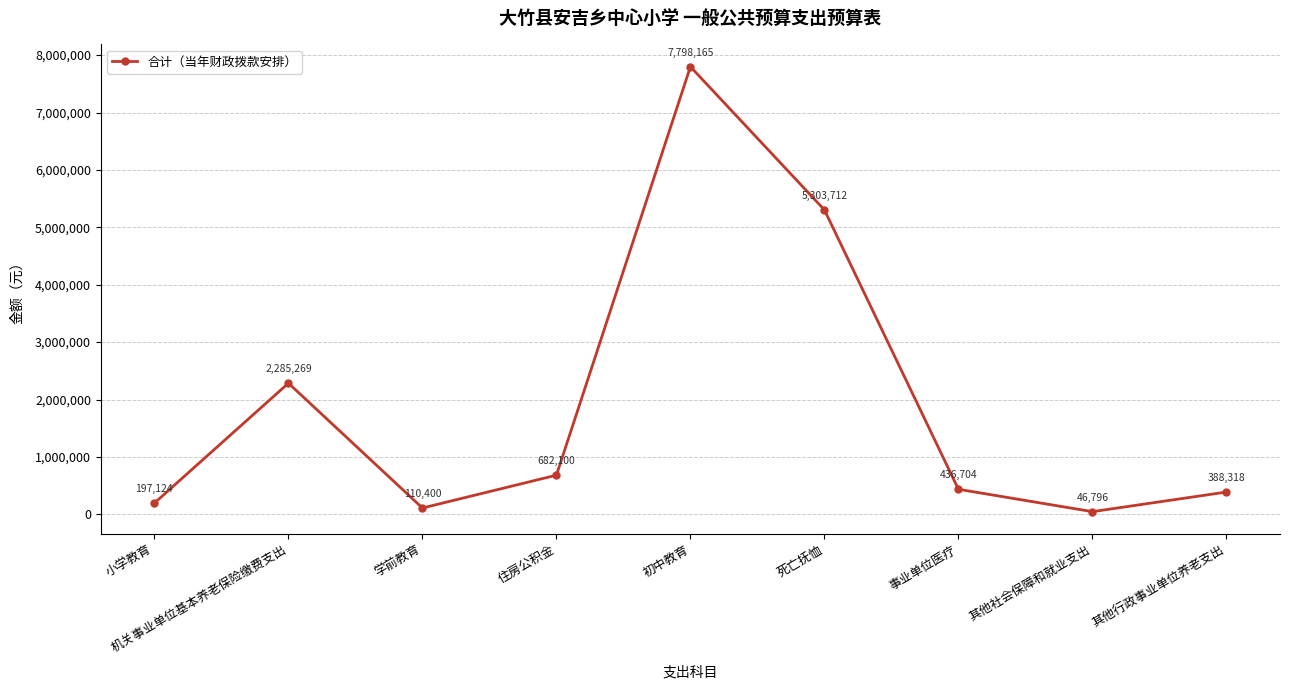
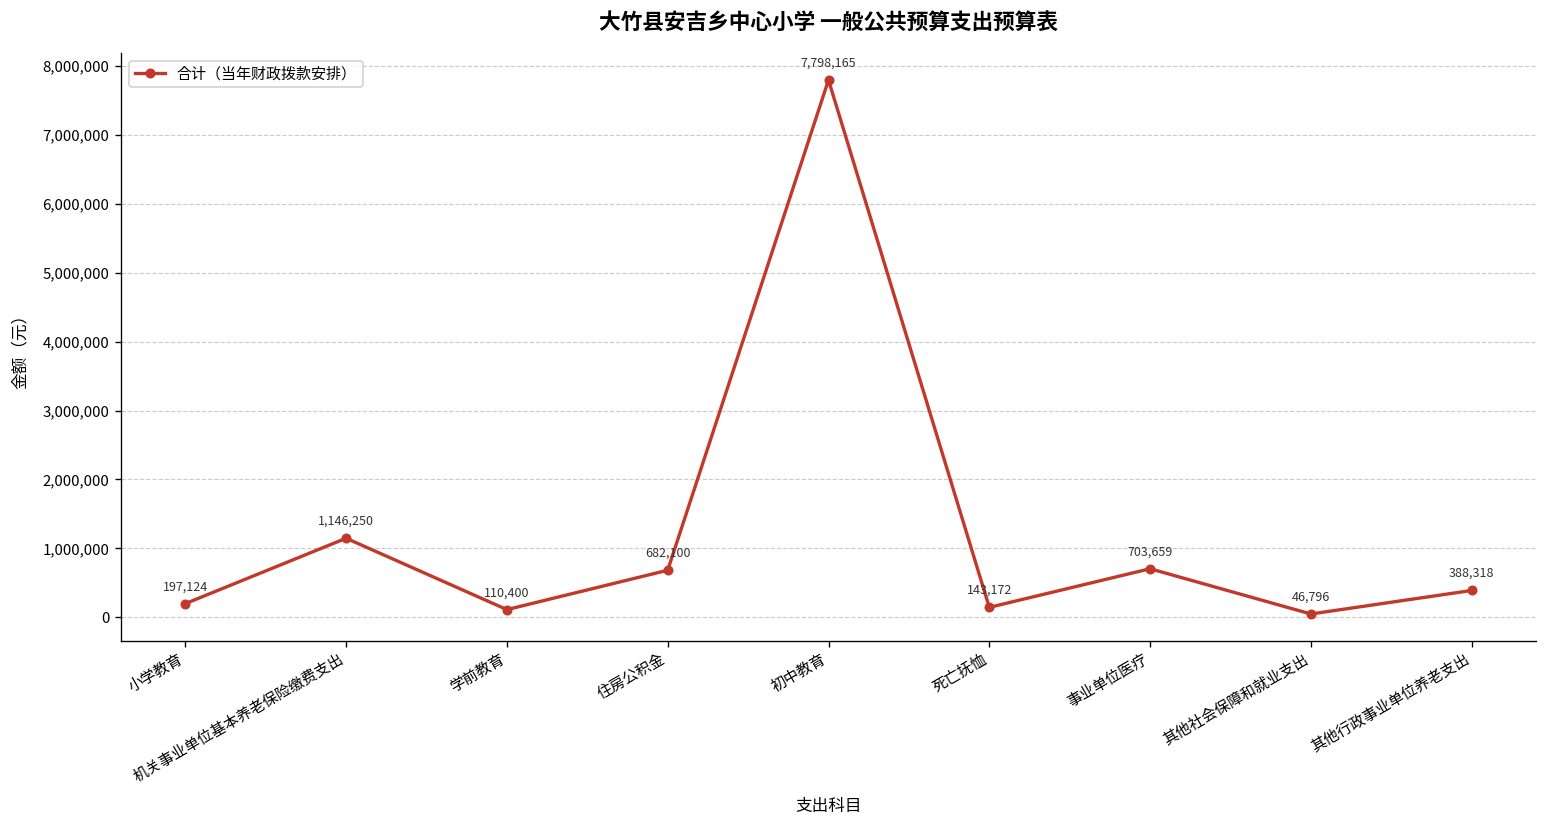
机关事业单位基本养老保险缴费支出: 2,285,269 -> 1,146,250
死亡抚恤: 5,303,712 -> 143,172
事业单位医疗: 436,704 -> 703,659
